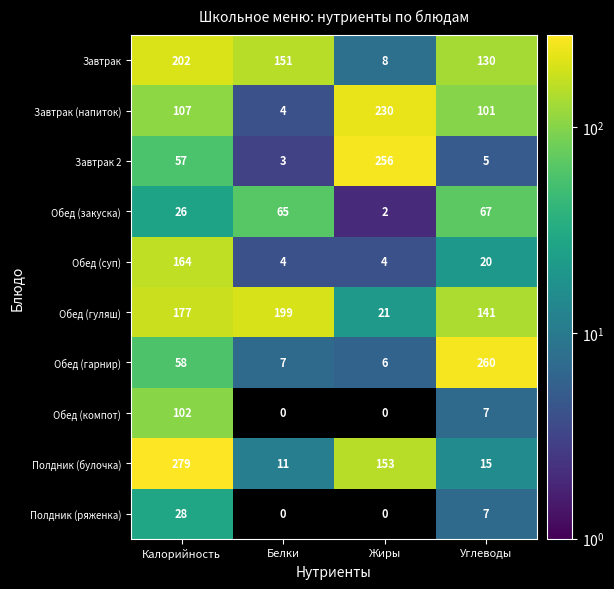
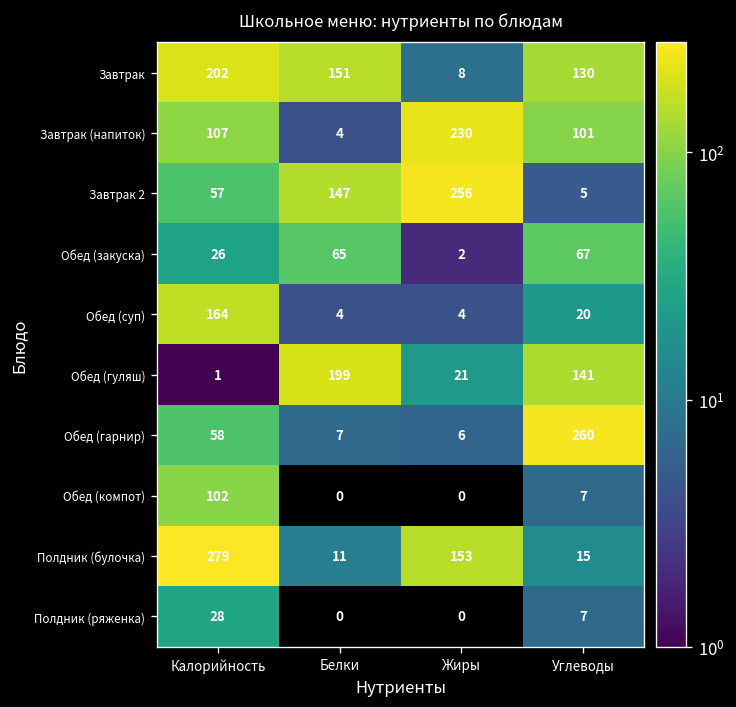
Завтрак 2, Белки: 3 -> 147
Обед (гуляш), Калорийность: 177 -> 1
